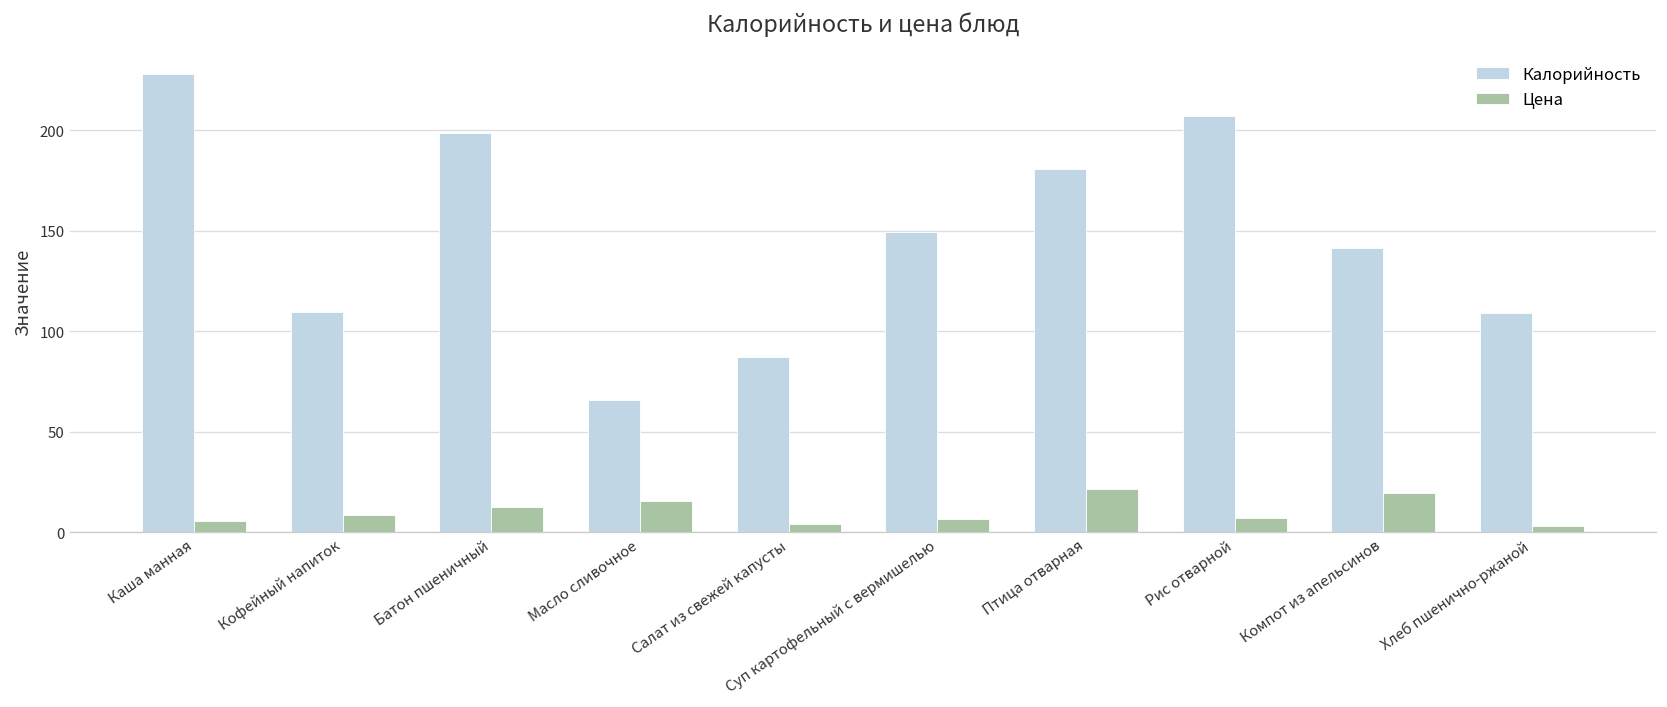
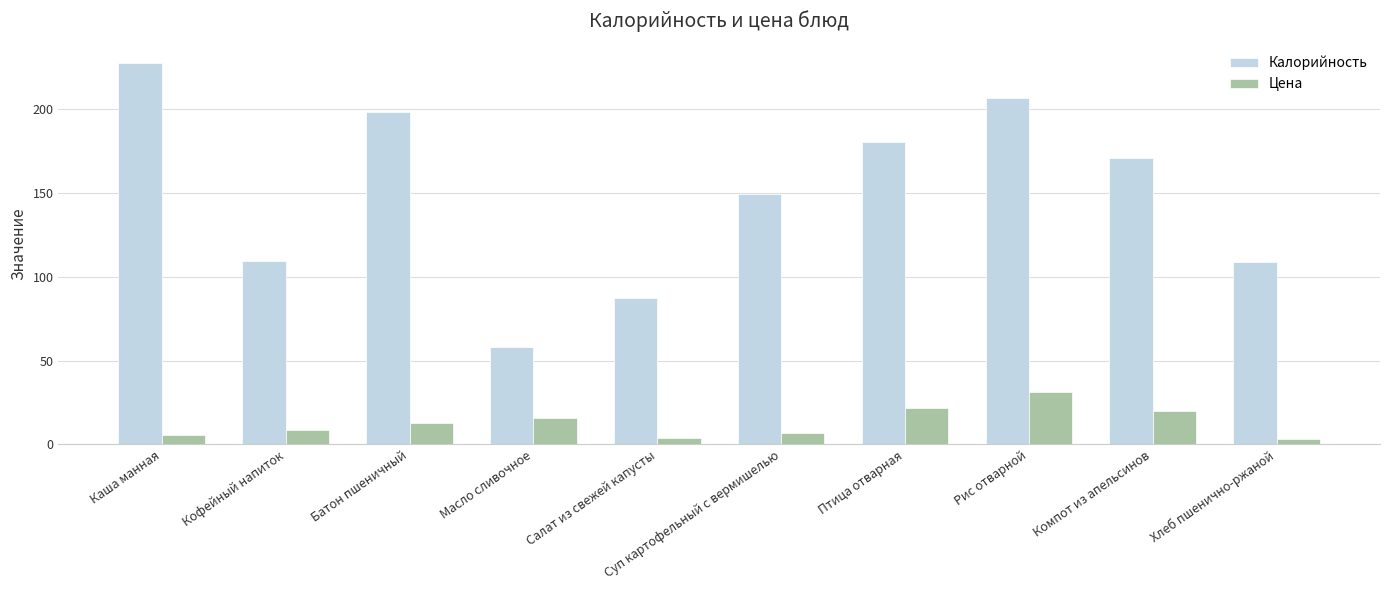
Калорийность, Масло сливочное: 66 -> 58
Цена, Рис отварной: 7 -> 31
Калорийность, Компот из апельсинов: 141 -> 171
